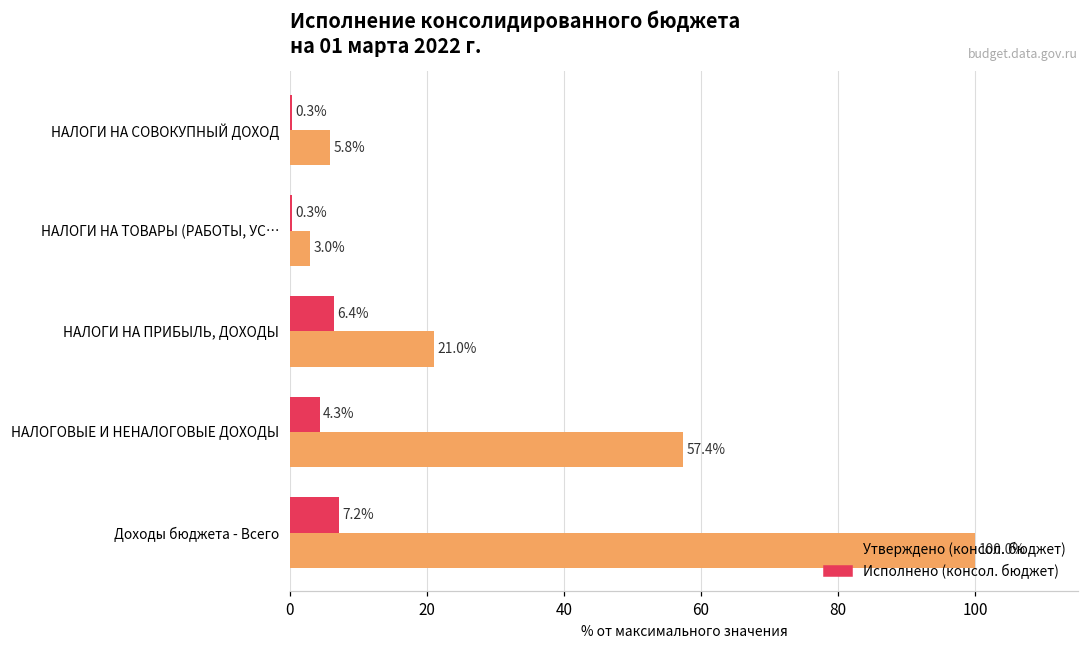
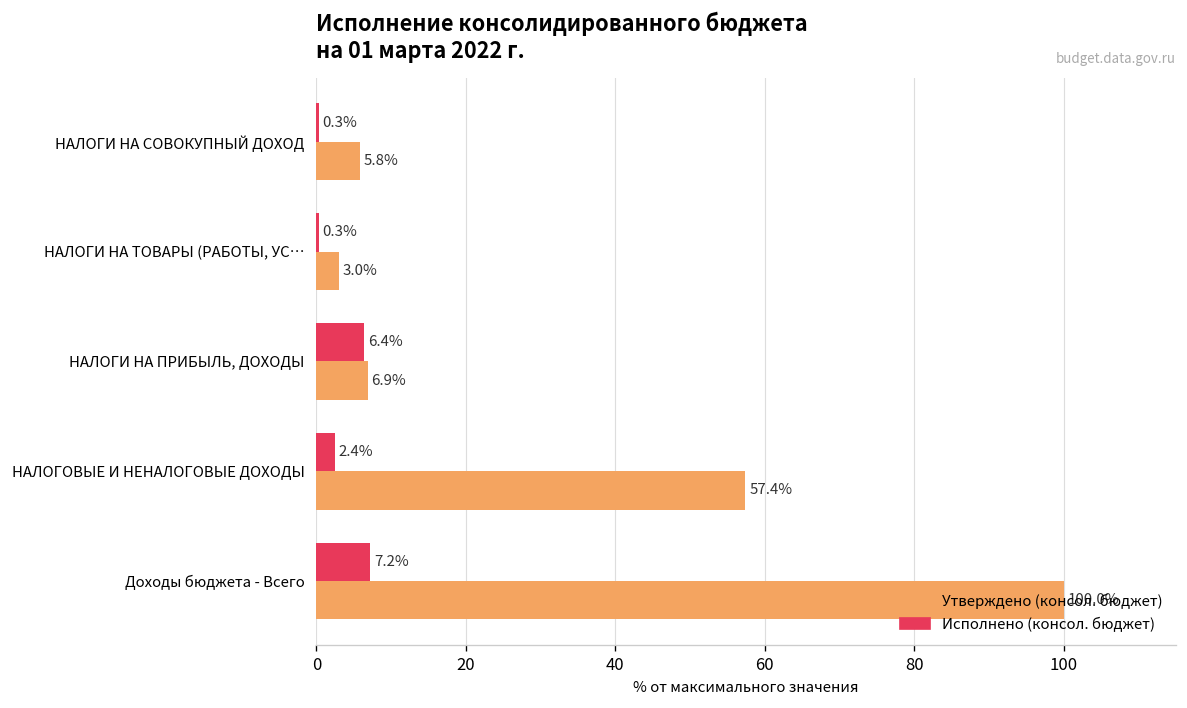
Утверждено (консол. бюджет), НАЛОГИ НА ПРИБЫЛЬ, ДОХОДЫ: 21.0% -> 6.9%
Исполнено (консол. бюджет), НАЛОГОВЫЕ И НЕНАЛОГОВЫЕ ДОХОДЫ: 4.3% -> 2.4%
